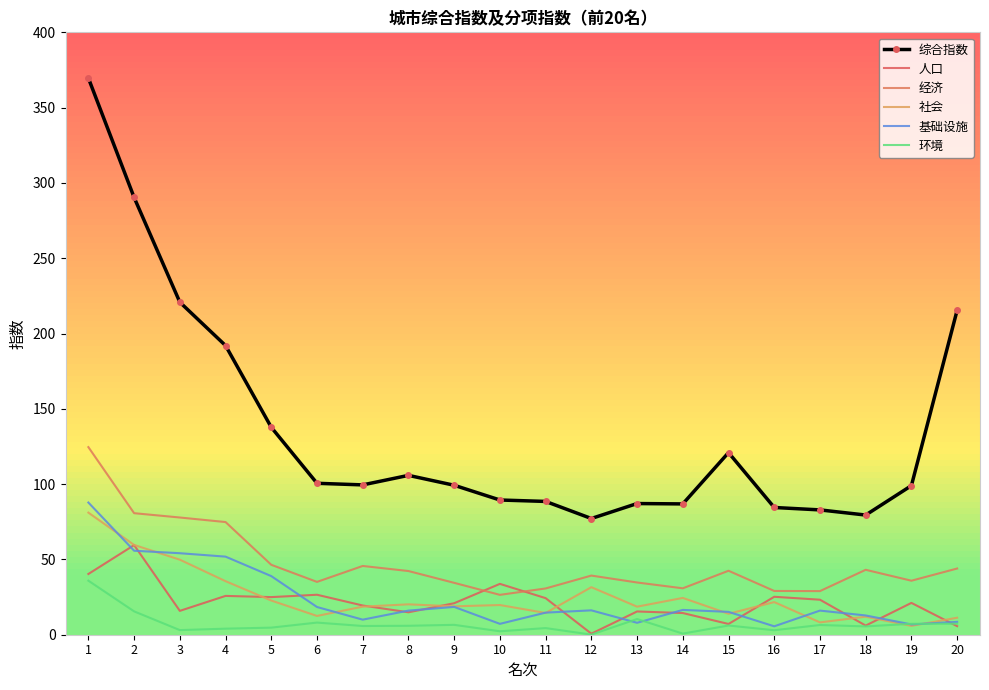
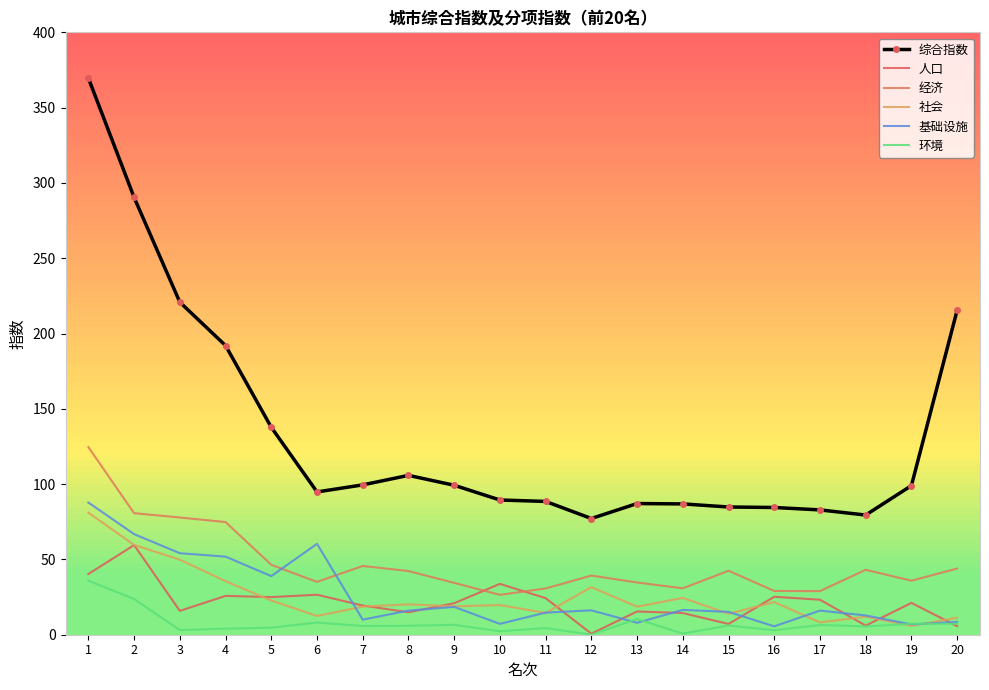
基础设施, 2: 56 -> 67
环境, 2: 16 -> 24
综合指数, 6: 101 -> 95
基础设施, 6: 18 -> 60
综合指数, 15: 121 -> 85
